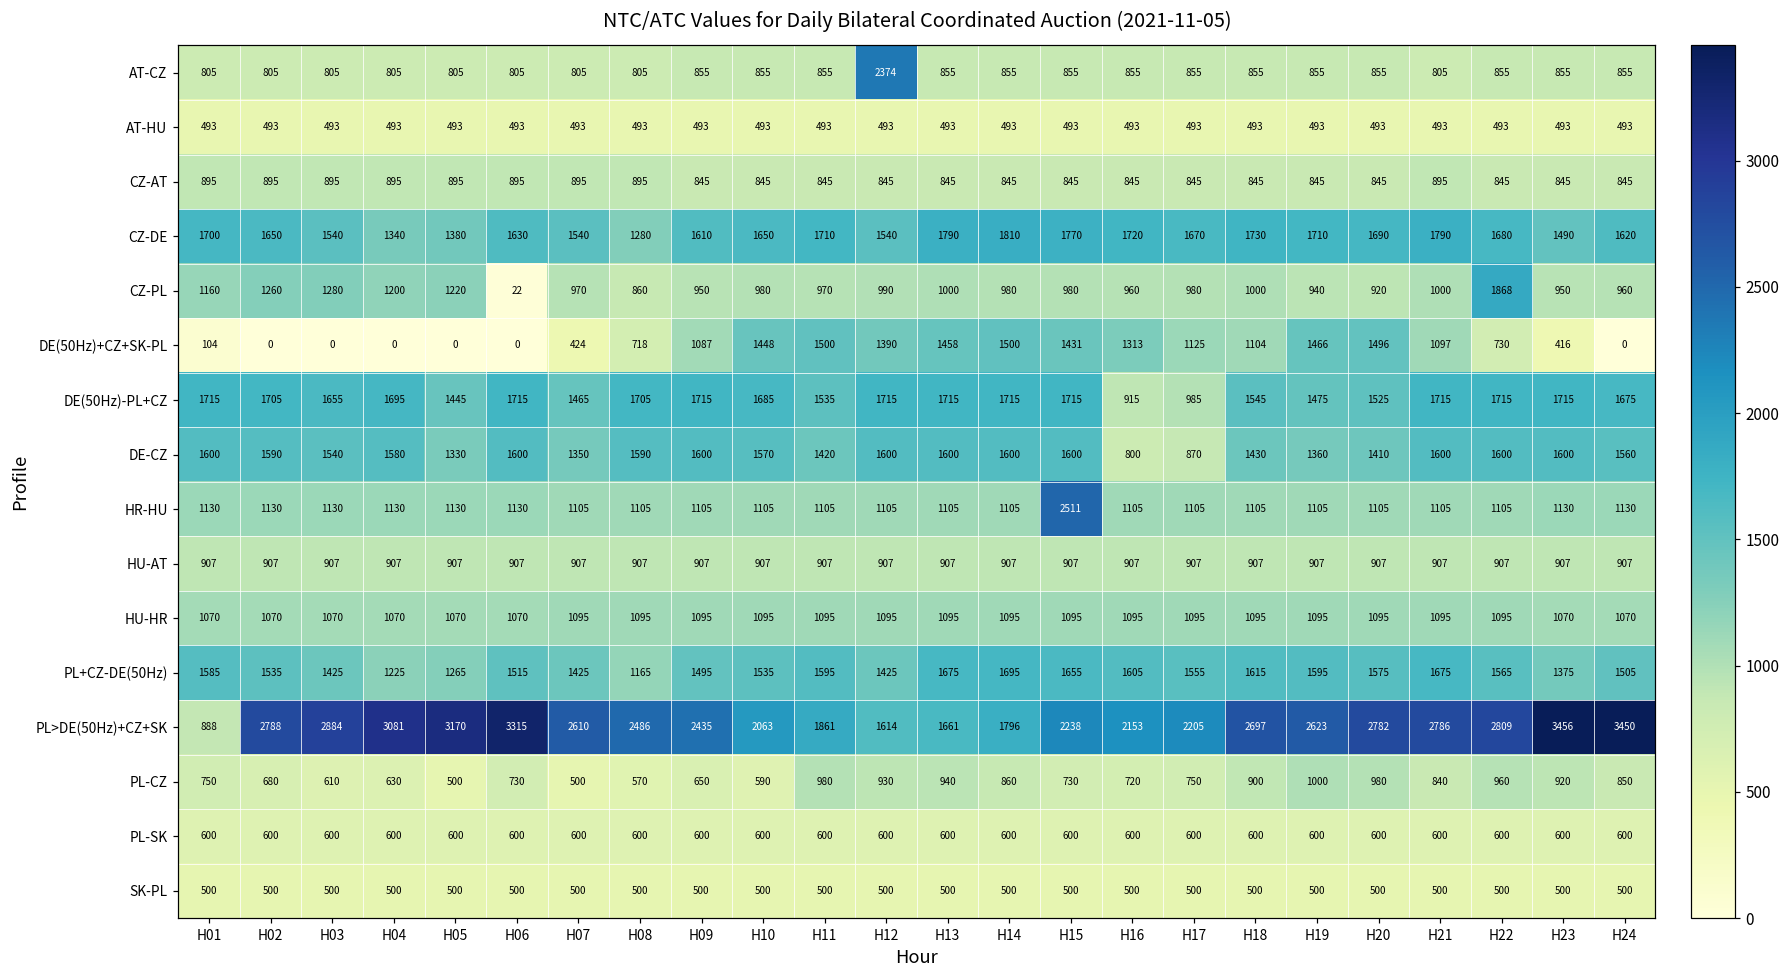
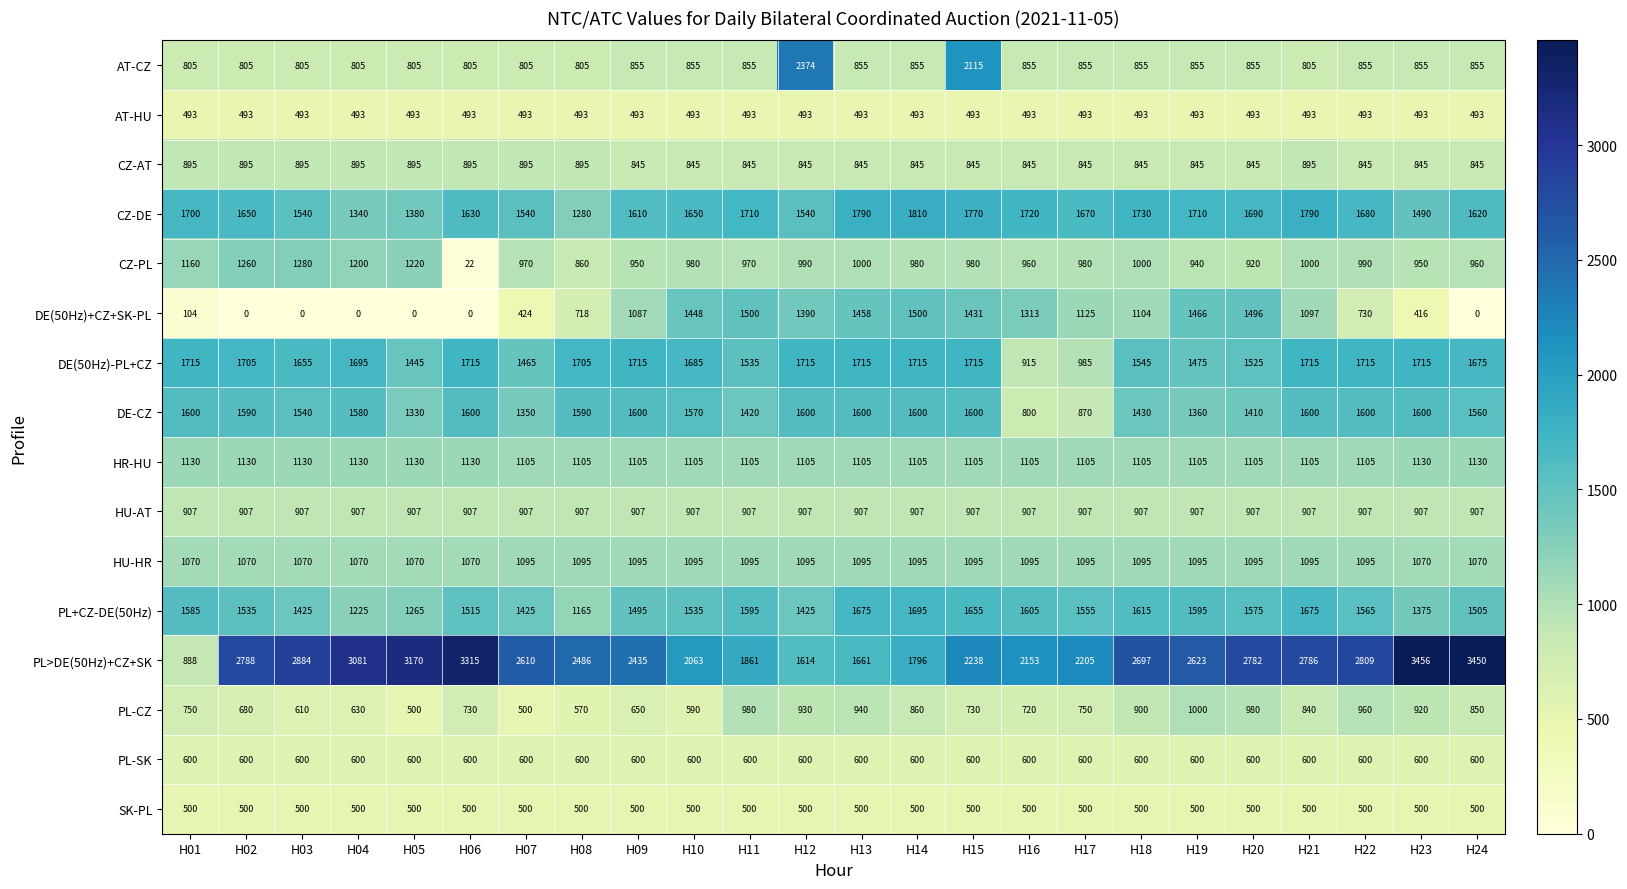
AT-CZ, H15: 855 -> 2115
CZ-PL, H22: 1868 -> 990
HR-HU, H15: 2511 -> 1105
